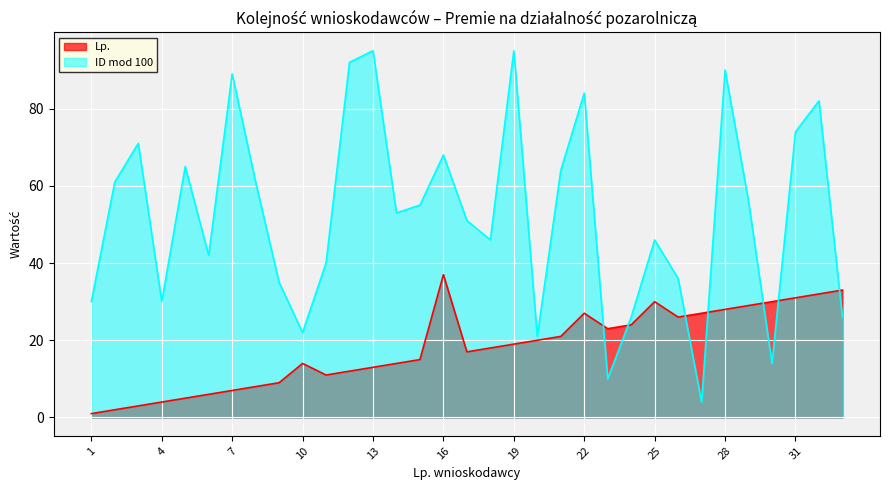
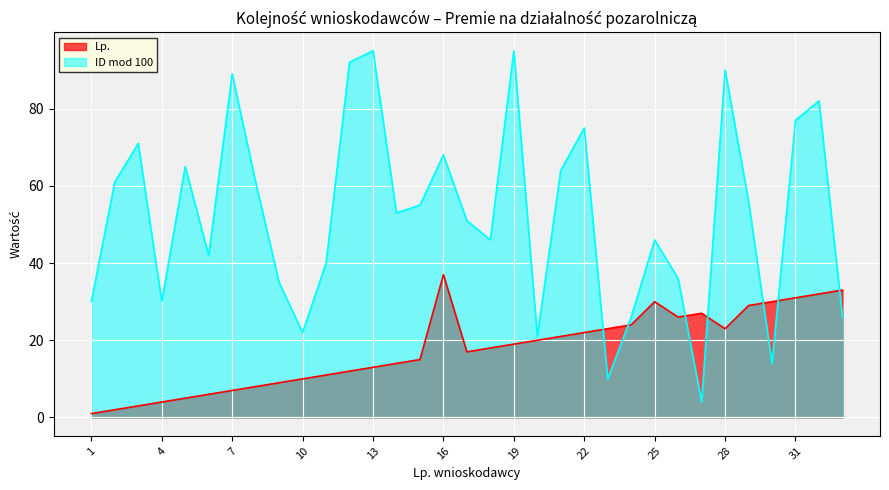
Lp., 10: 14 -> 10
Lp., 22: 27 -> 22
ID mod 100, 22: 84 -> 75
Lp., 28: 28 -> 23
ID mod 100, 31: 74 -> 77
